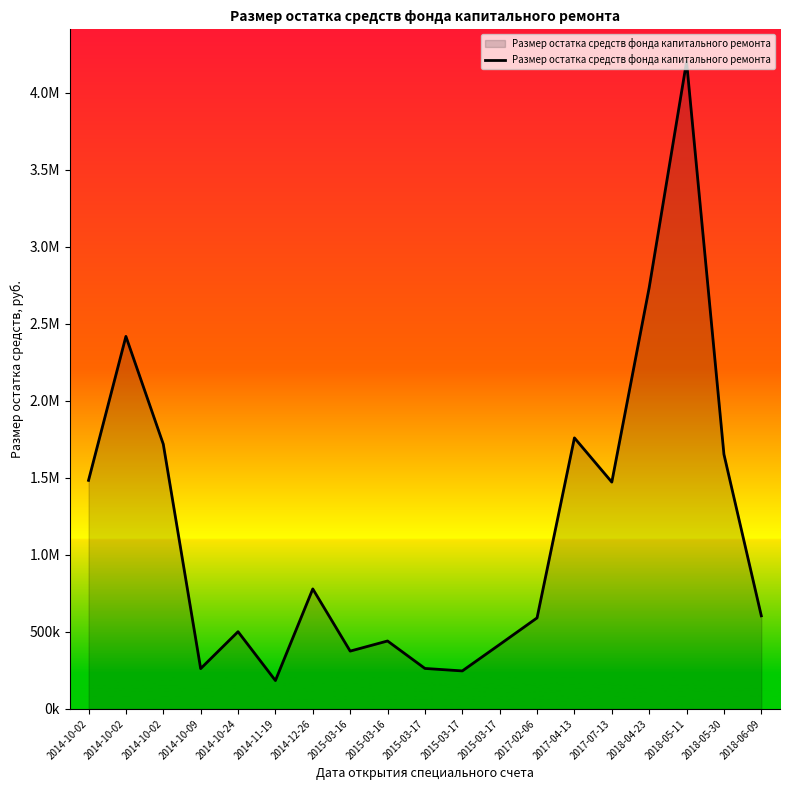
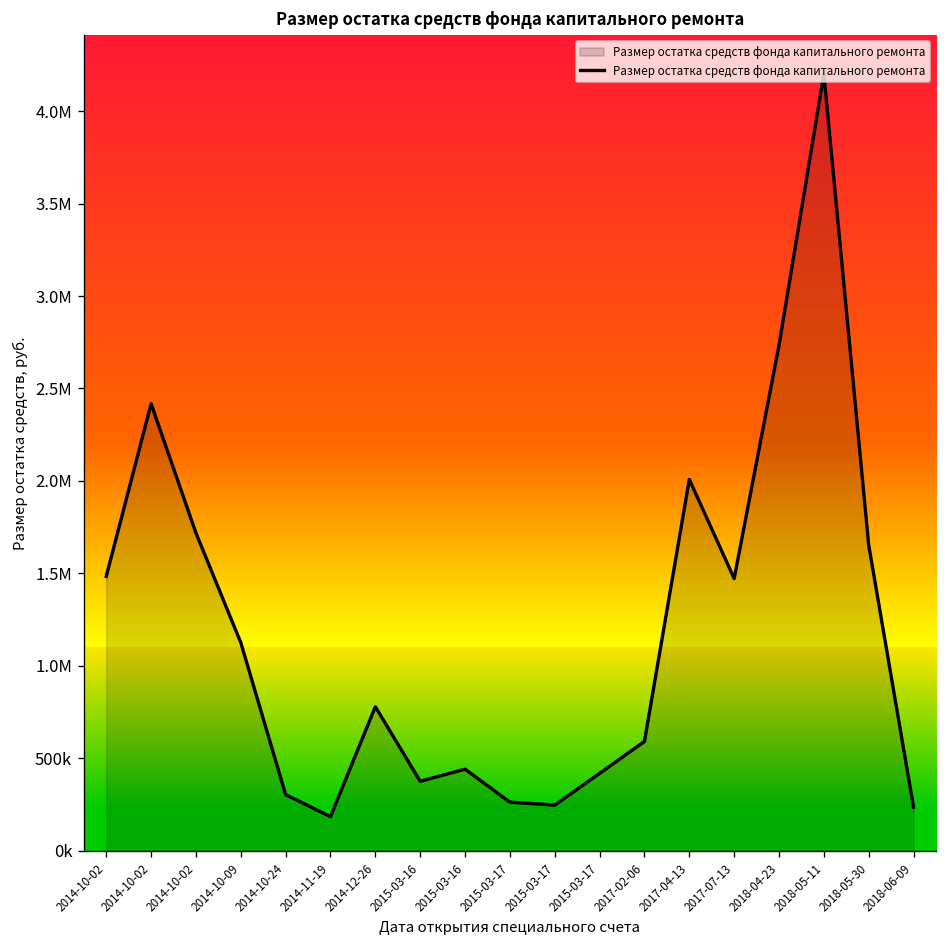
2014-10-09: 260000 -> 1130000
2014-10-24: 500000 -> 300000
2017-04-13: 1760000 -> 2010000
2018-06-09: 600000 -> 240000
